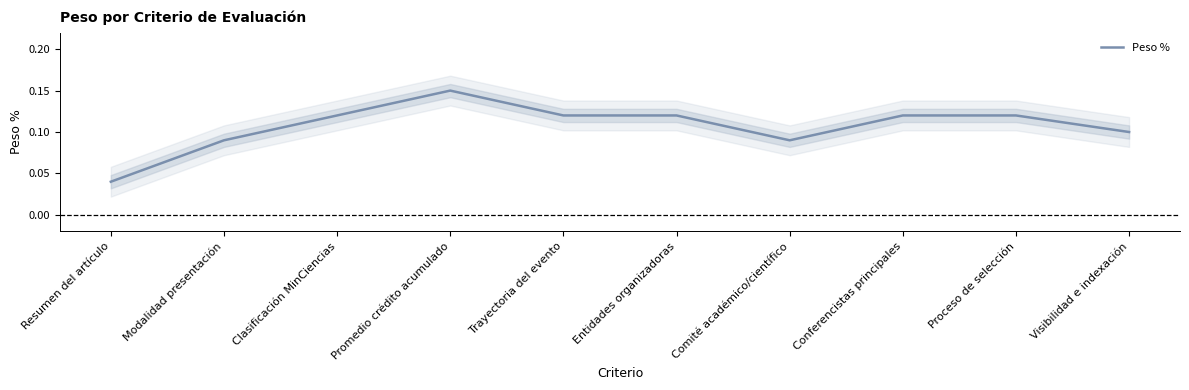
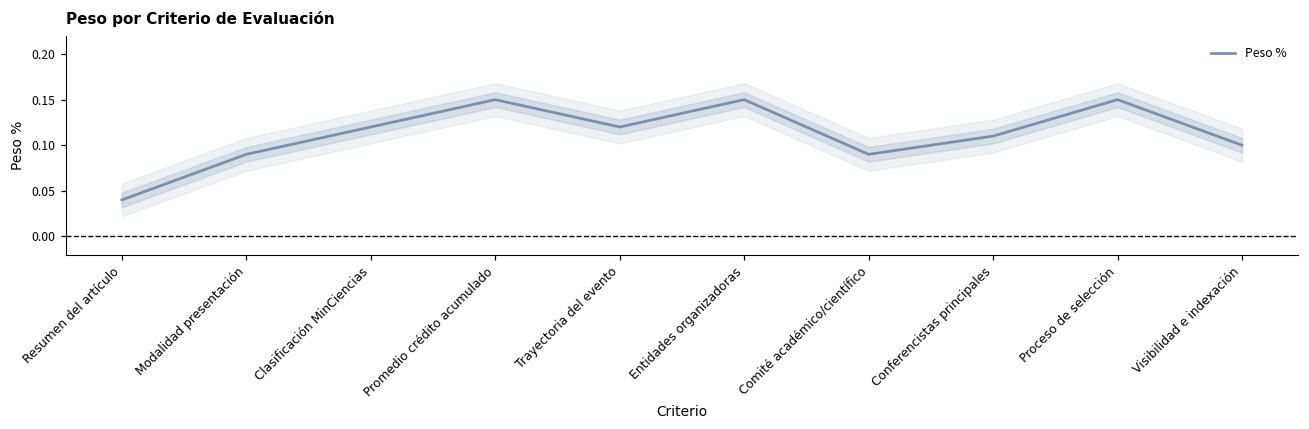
Peso %, Entidades organizadoras: 0.12 -> 0.15
Peso %, Conferencistas principales: 0.12 -> 0.11
Peso %, Proceso de selección: 0.12 -> 0.15
